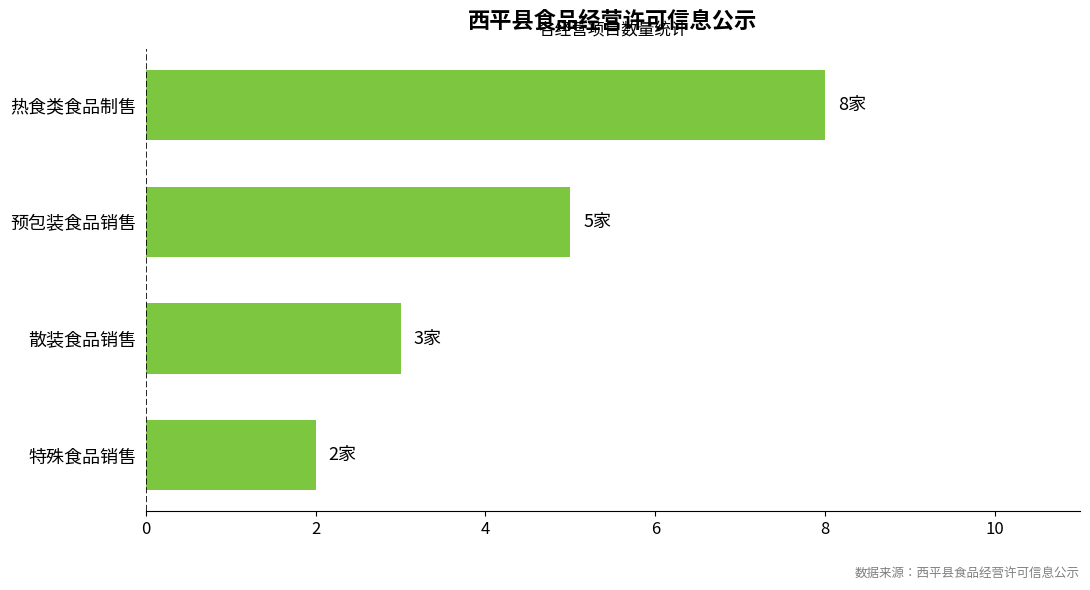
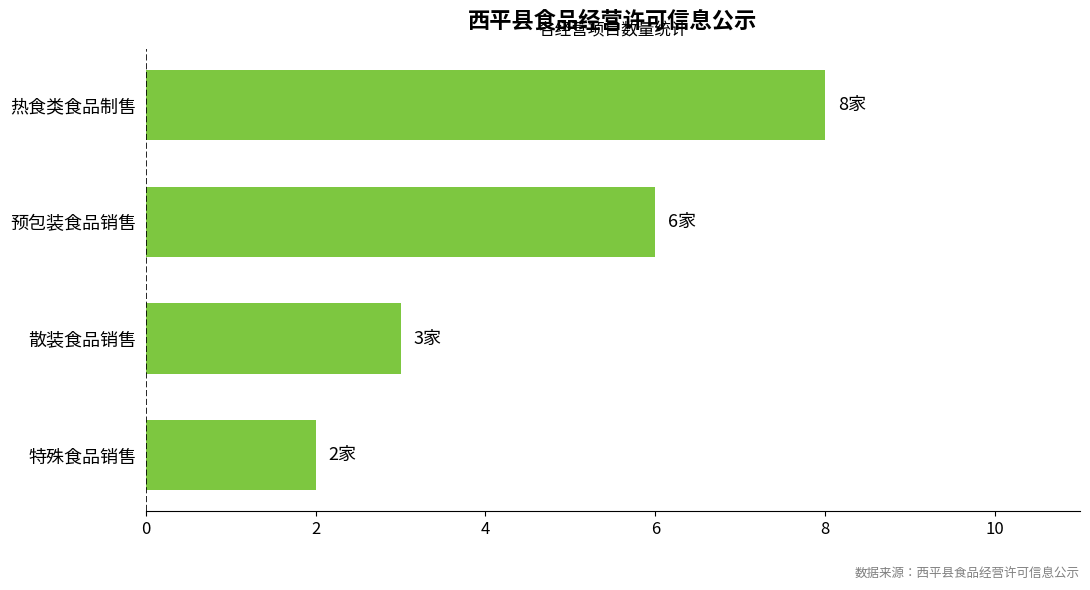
预包装食品销售: 5家 -> 6家
